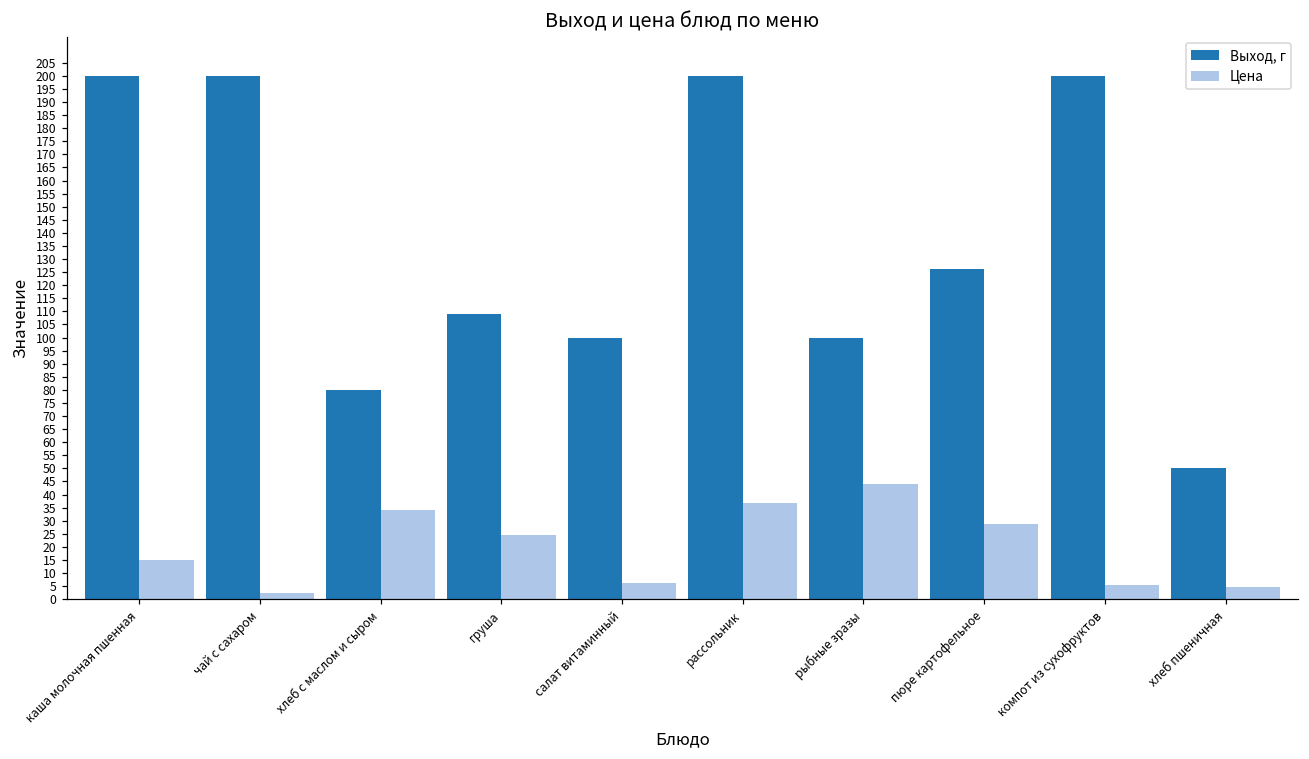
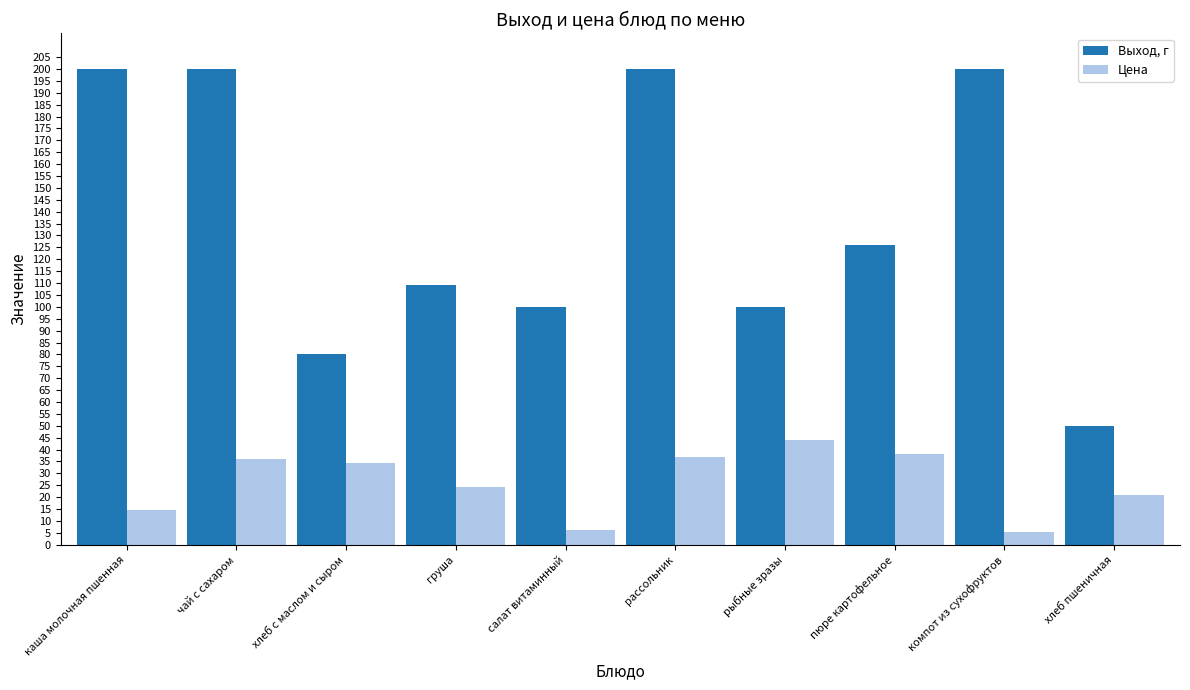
Цена, чай с сахаром: 2 -> 36
Цена, пюре картофельное: 29 -> 38
Цена, хлеб пшеничная: 5 -> 21
